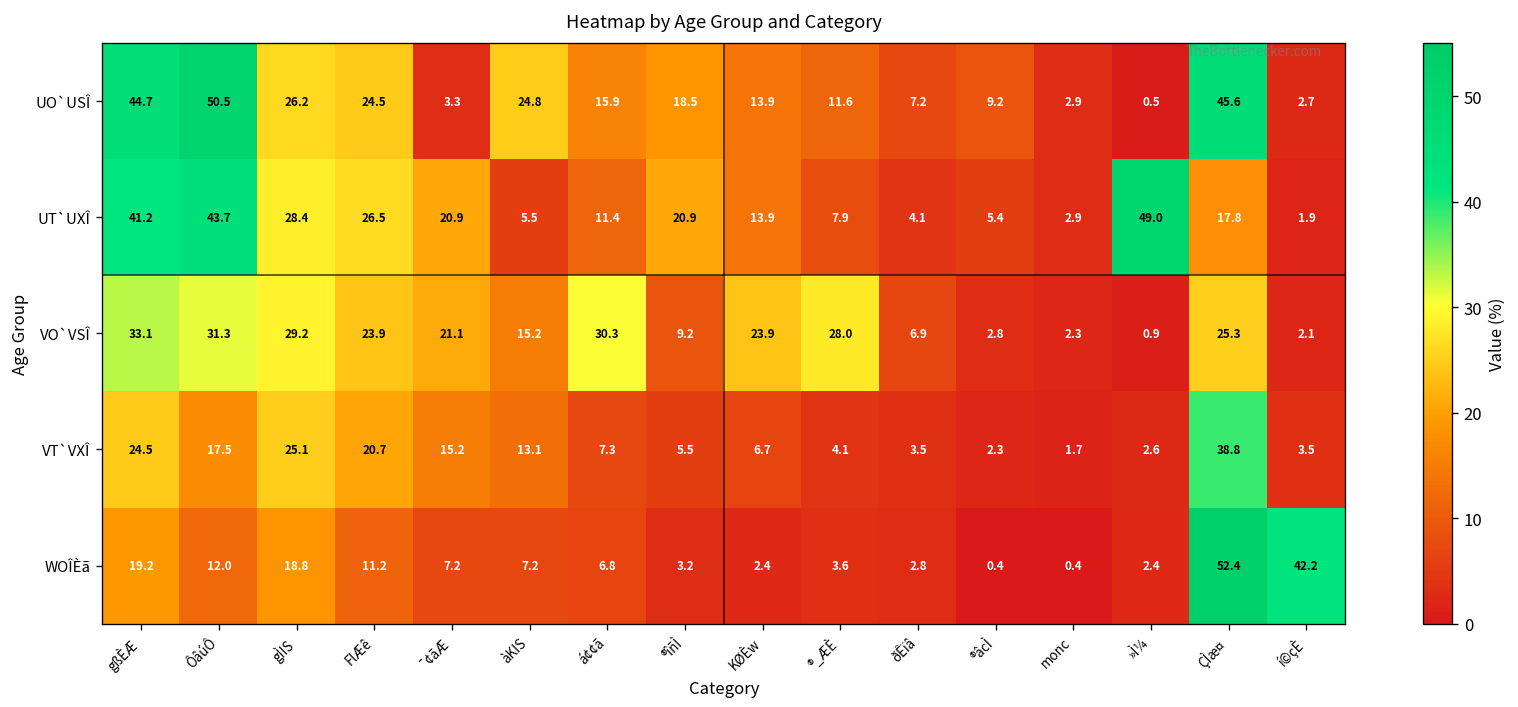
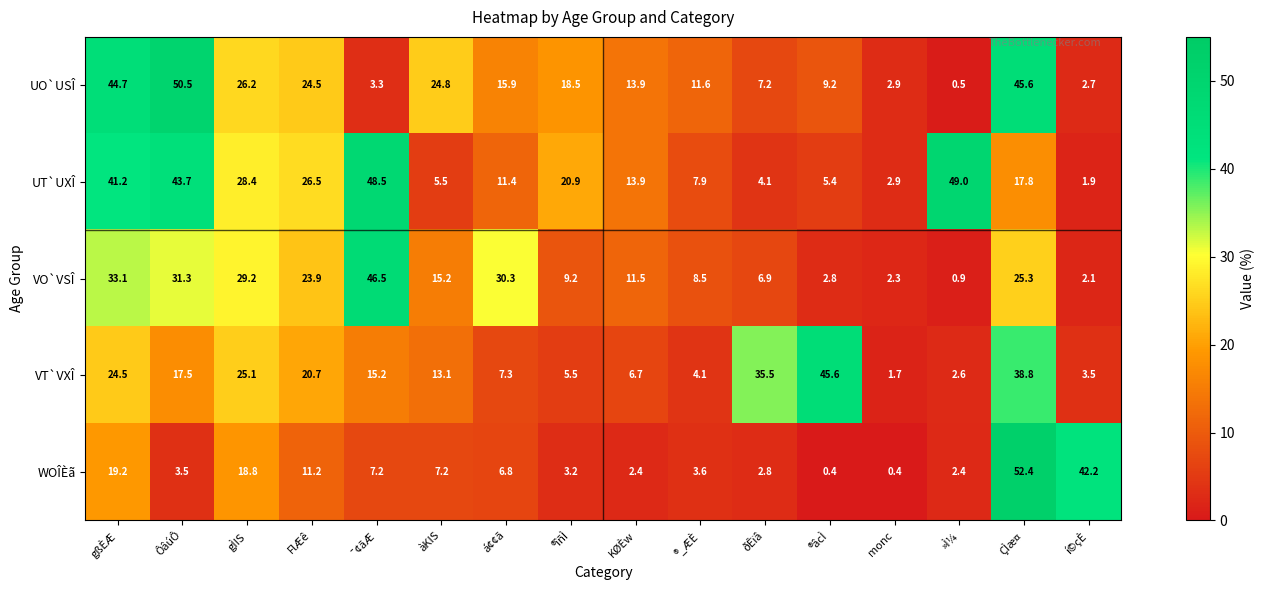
UT`UXÎ, ¯¢ãÆ: 20.9 -> 48.5
VO`VSÎ, ¯¢ãÆ: 21.1 -> 46.5
VO`VSÎ, KØÈw: 23.9 -> 11.5
VO`VSÎ, ®_ÆÈ: 28.0 -> 8.5
VT`VXÎ, ðÊïâ: 3.5 -> 35.5
VT`VXÎ, ®âcÌ: 2.3 -> 45.6
WOÎÈã, ÔâúÔ: 12.0 -> 3.5
